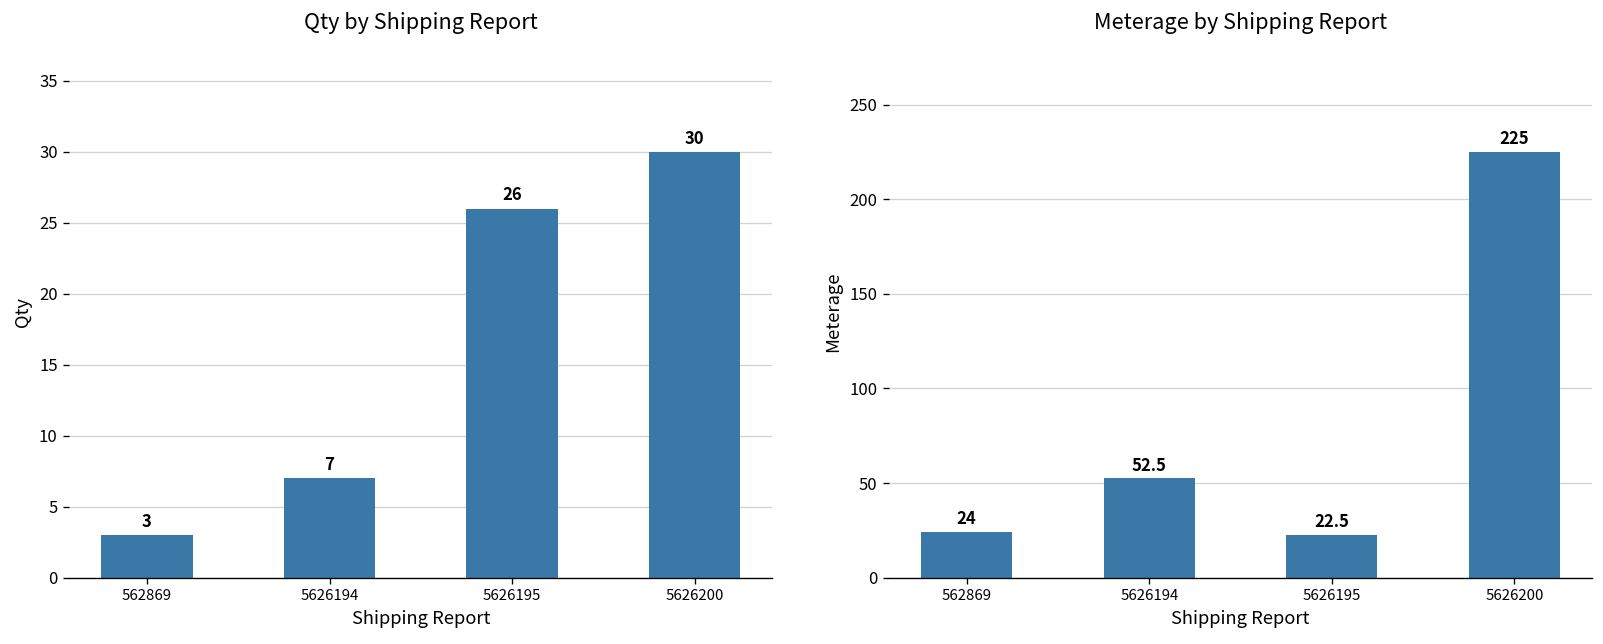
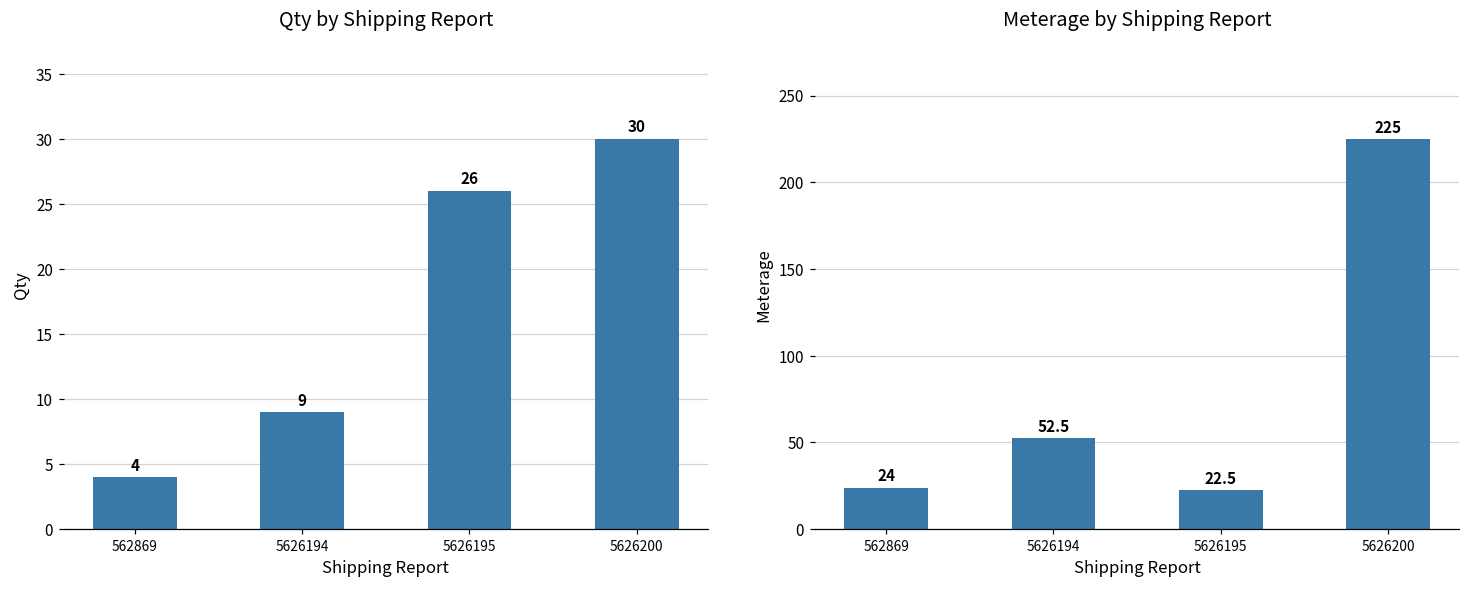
Qty by Shipping Report, 562869: 3 -> 4
Qty by Shipping Report, 5626194: 7 -> 9
